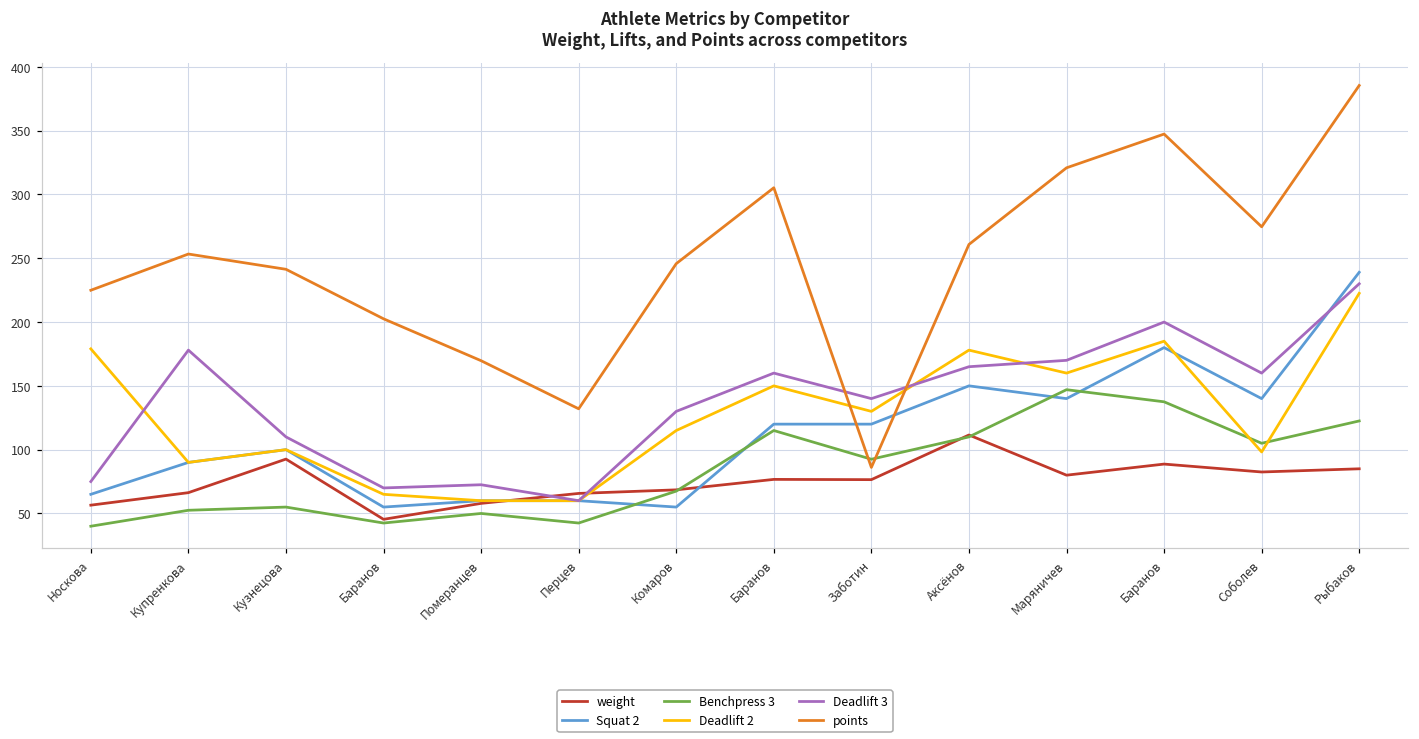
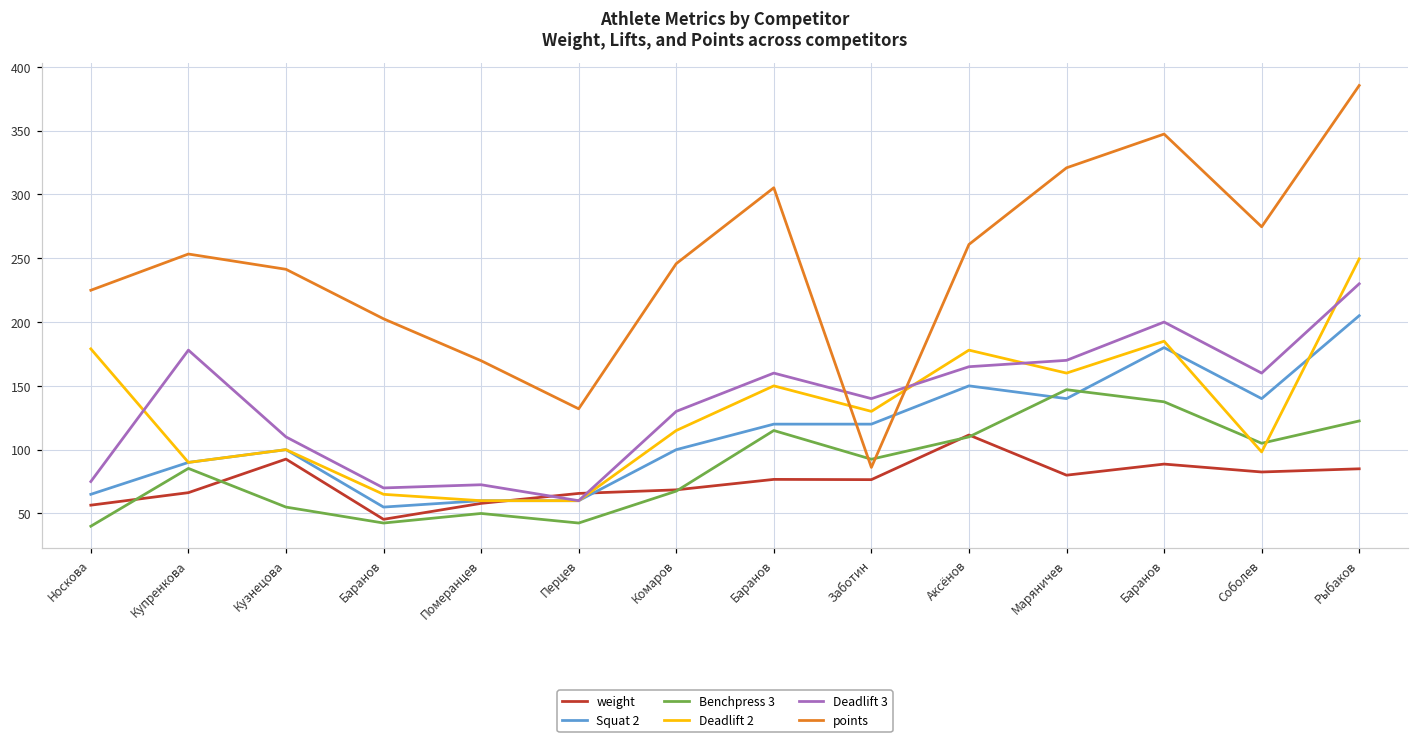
Benchpress 3, Купренкова: 53 -> 85
Squat 2, Комаров: 55 -> 100
Squat 2, Рыбаков: 239 -> 205
Deadlift 2, Рыбаков: 223 -> 250
